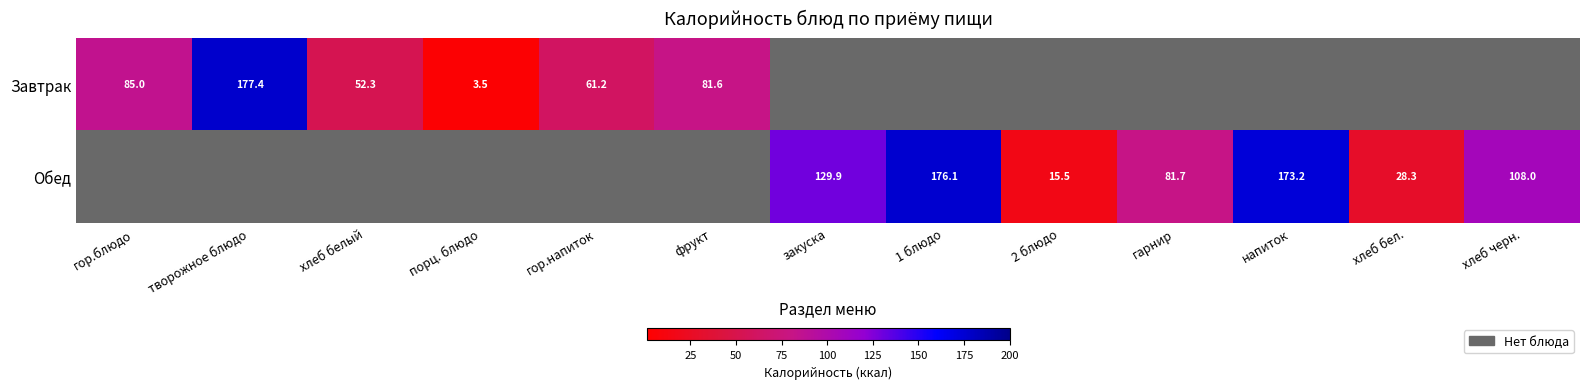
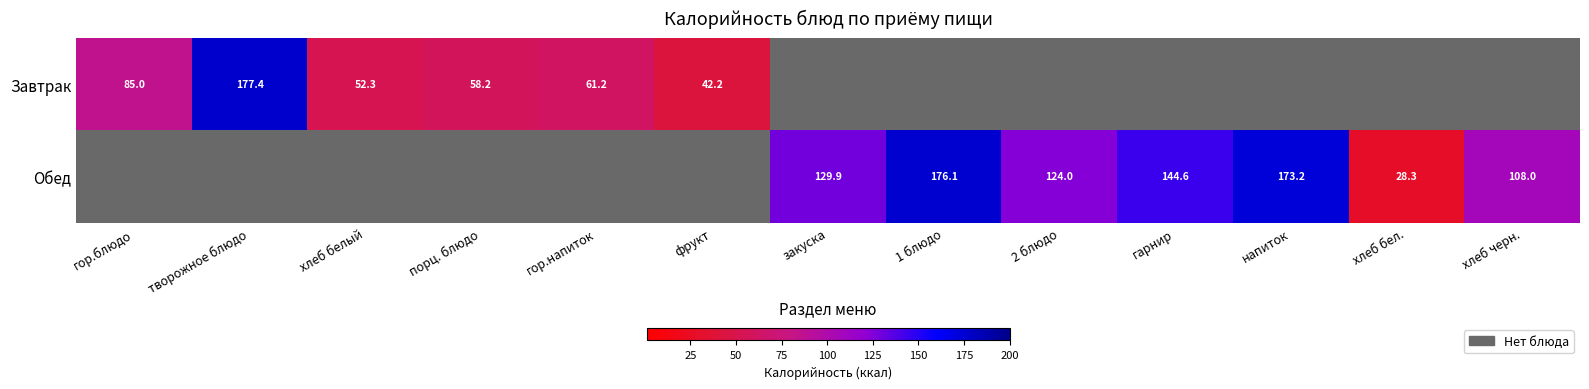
Завтрак, порц. блюдо: 3.5 -> 58.2
Завтрак, фрукт: 81.6 -> 42.2
Обед, 2 блюдо: 15.5 -> 124.0
Обед, гарнир: 81.7 -> 144.6
